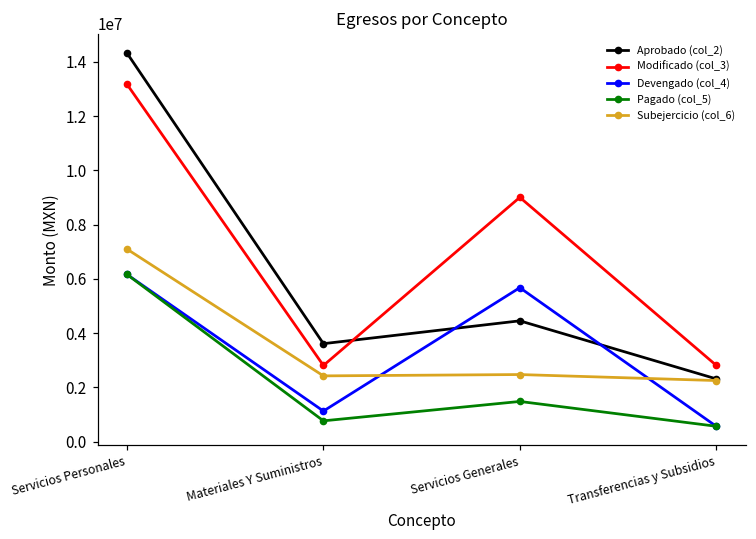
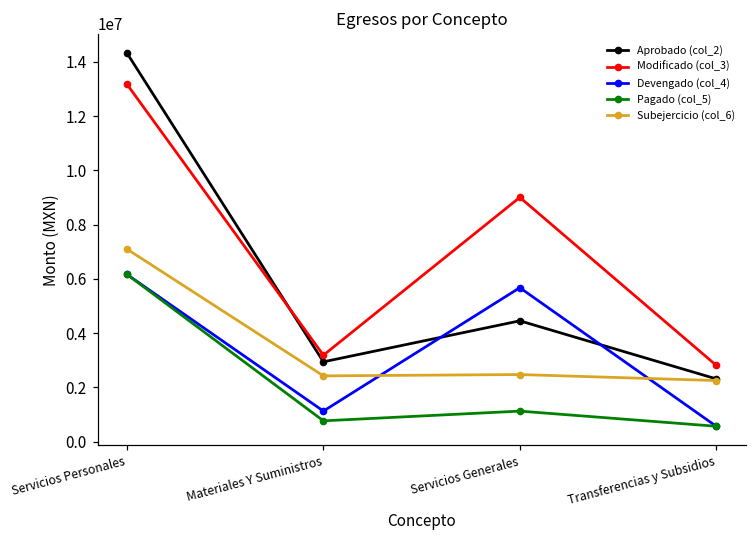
Aprobado (col_2), Materiales Y Suministros: 3600000 -> 2900000
Modificado (col_3), Materiales Y Suministros: 2800000 -> 3200000
Pagado (col_5), Servicios Generales: 1500000 -> 1100000
